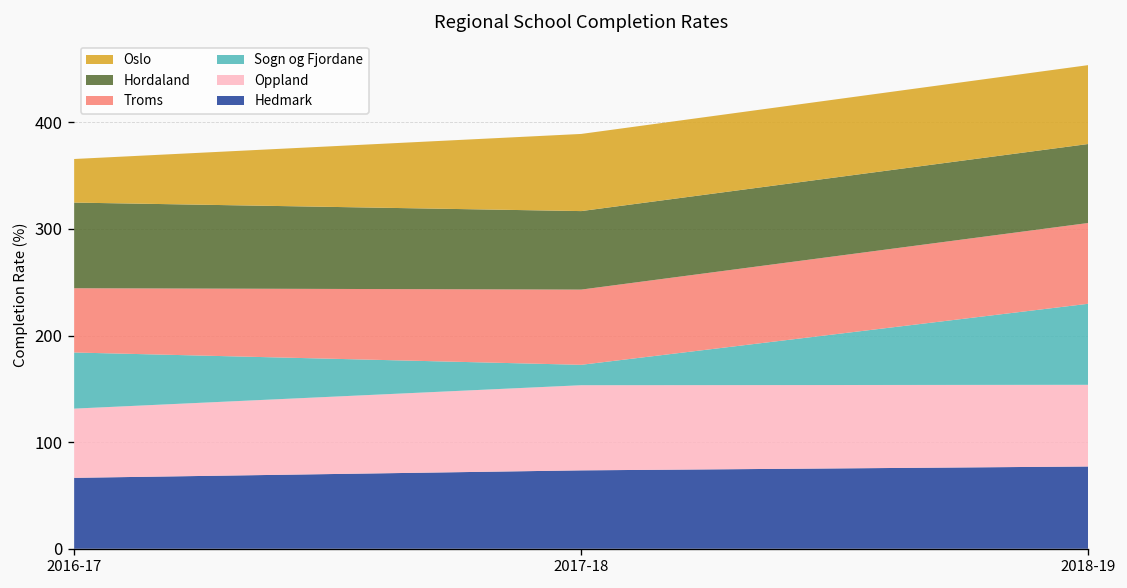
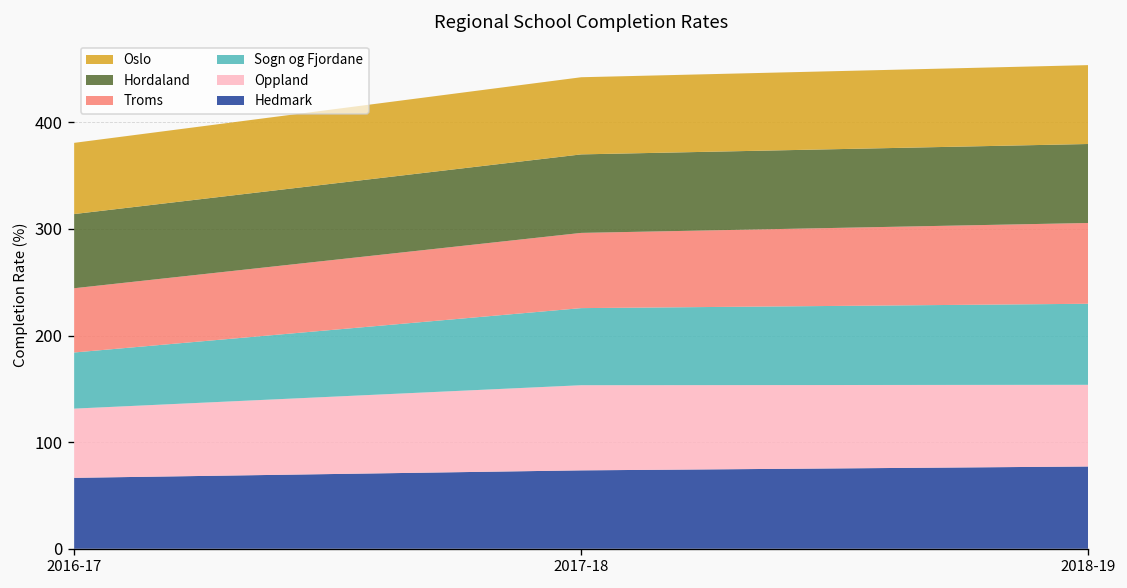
Hordaland, 2016-17: 80 -> 70
Oslo, 2016-17: 40 -> 70
Sogn og Fjordane, 2017-18: 20 -> 70
